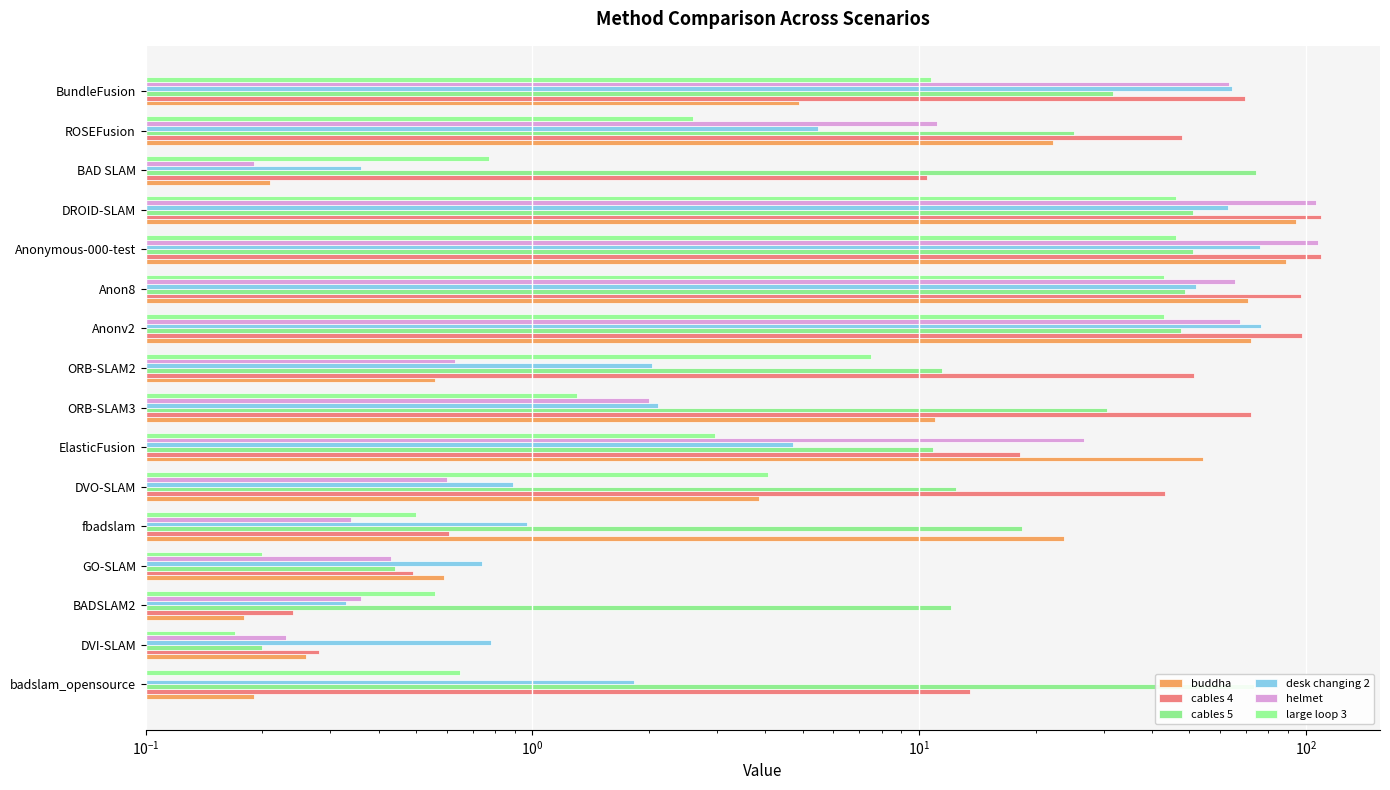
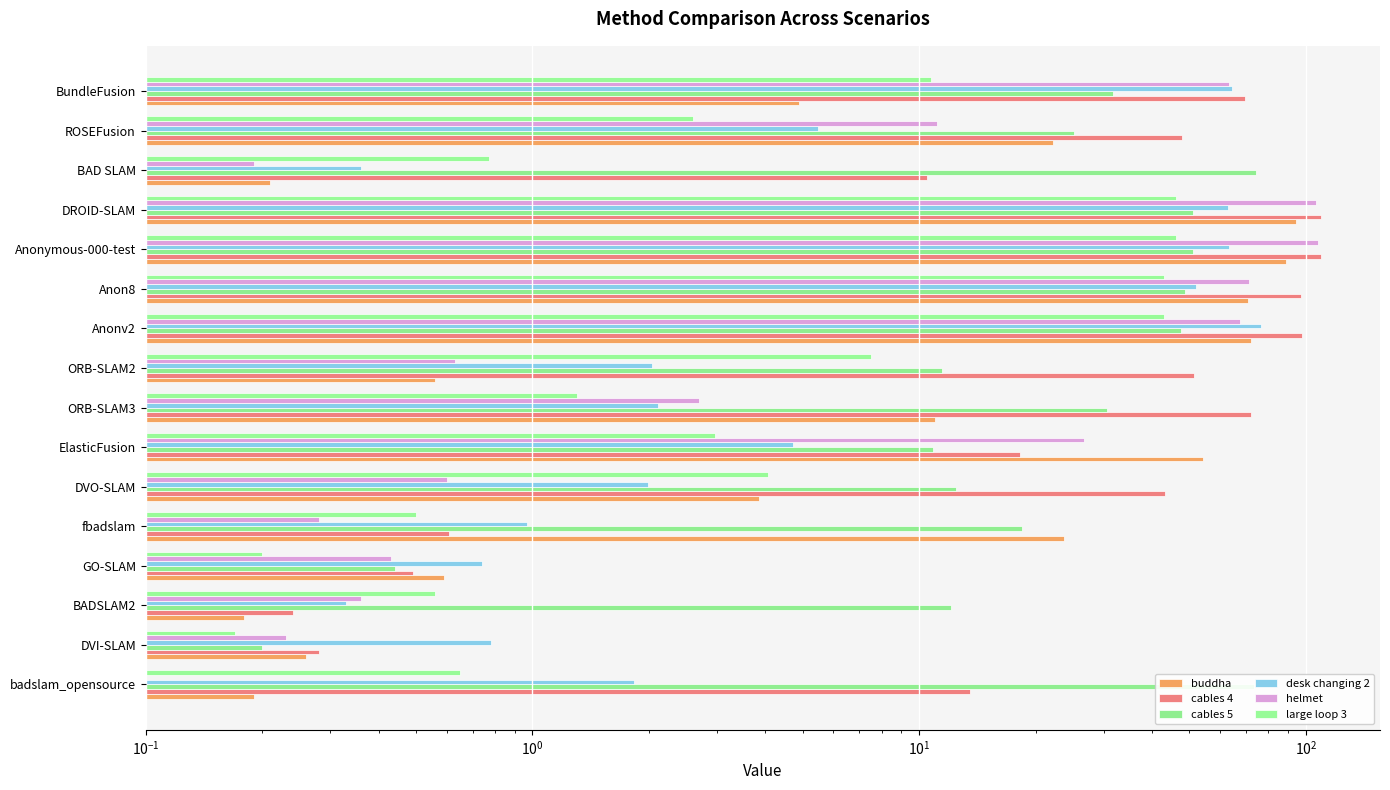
desk changing 2, Anonymous-000-test: 76 -> 63
helmet, Anon8: 66 -> 71
helmet, ORB-SLAM3: 2.0 -> 2.7
desk changing 2, DVO-SLAM: 0.89 -> 2.0
helmet, fbadslam: 0.34 -> 0.28
